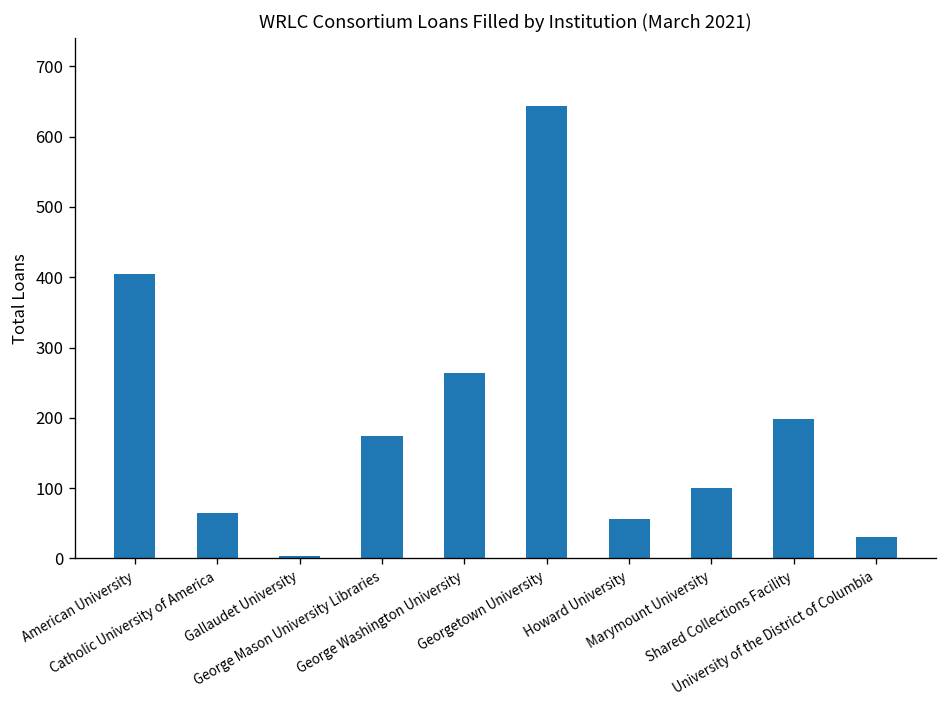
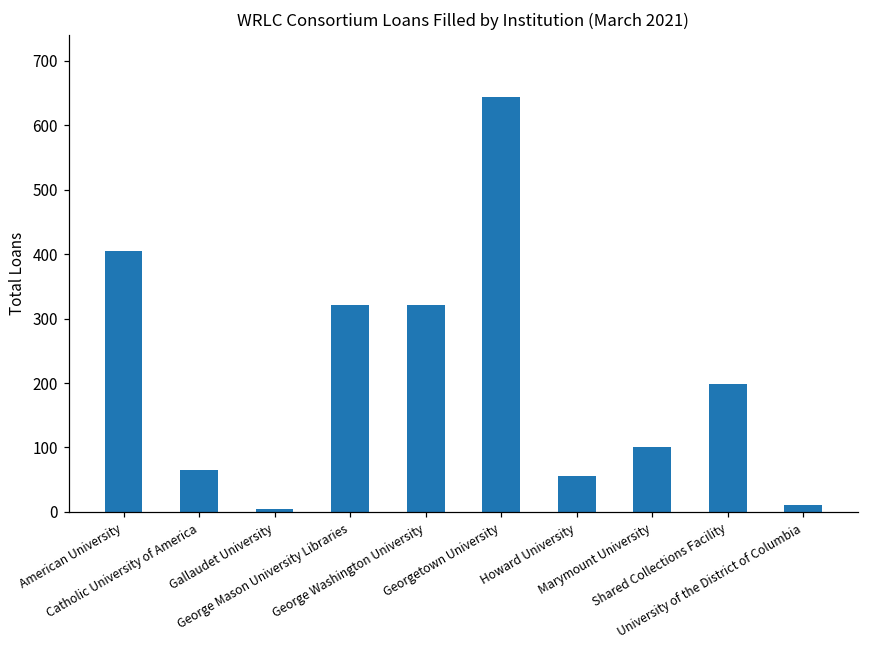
George Mason University Libraries: 170 -> 320
George Washington University: 260 -> 320
University of the District of Columbia: 30 -> 10
